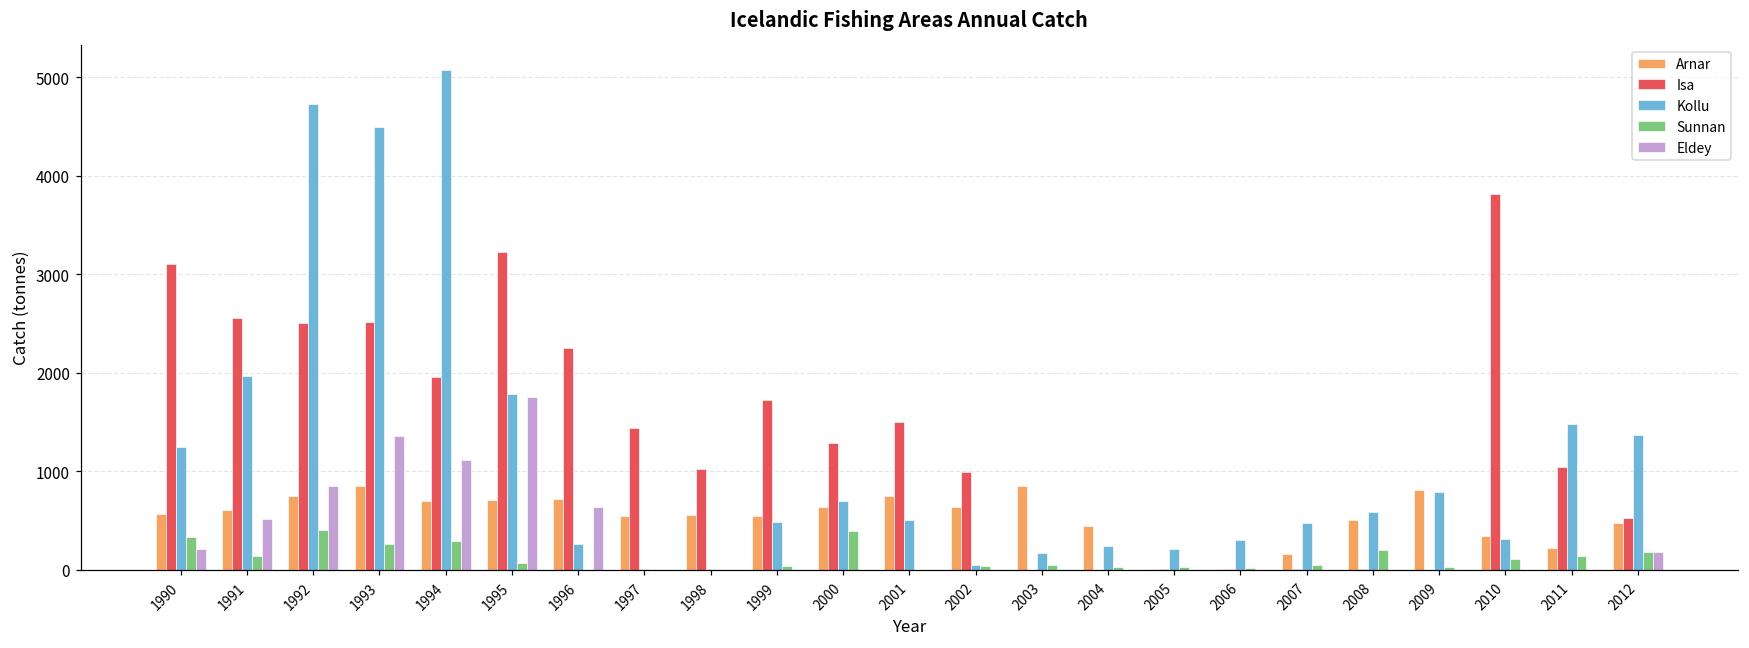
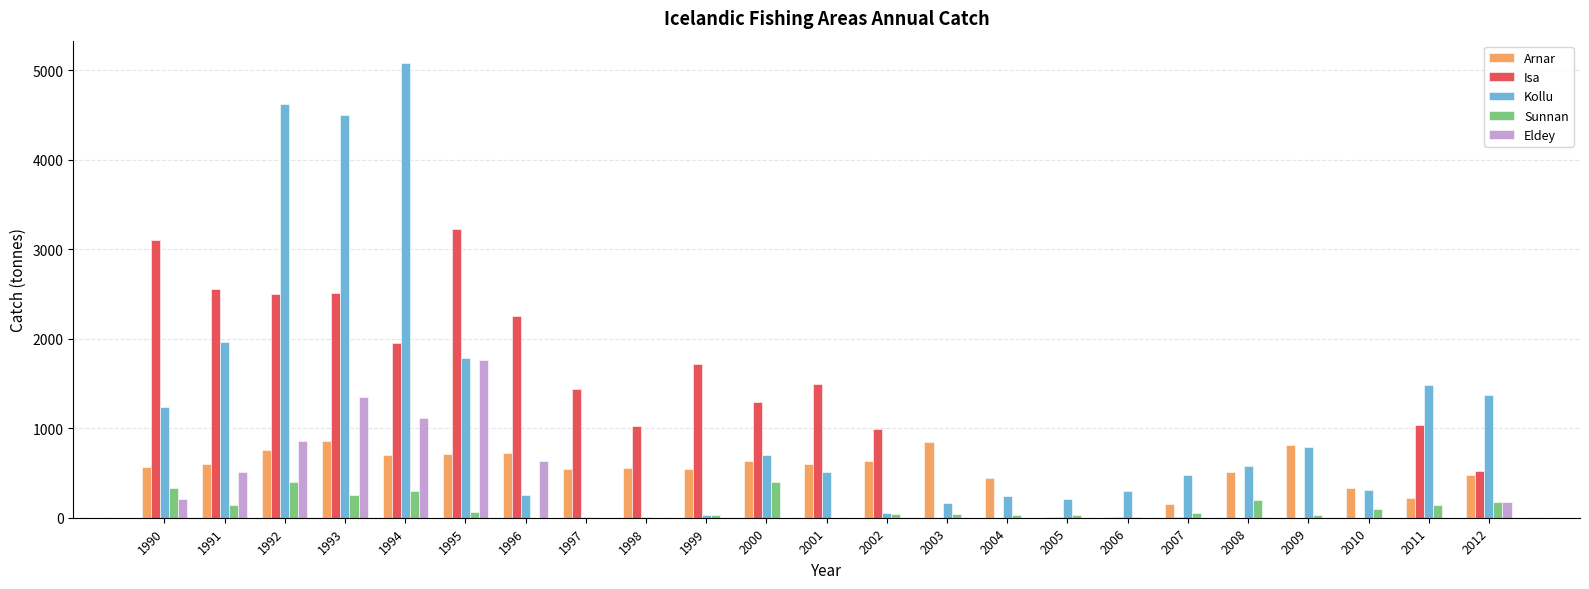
Kollu, 1992: 4700 -> 4600
Kollu, 1999: 500 -> 0
Arnar, 2001: 800 -> 600
Isa, 2010: 3800 -> 0
